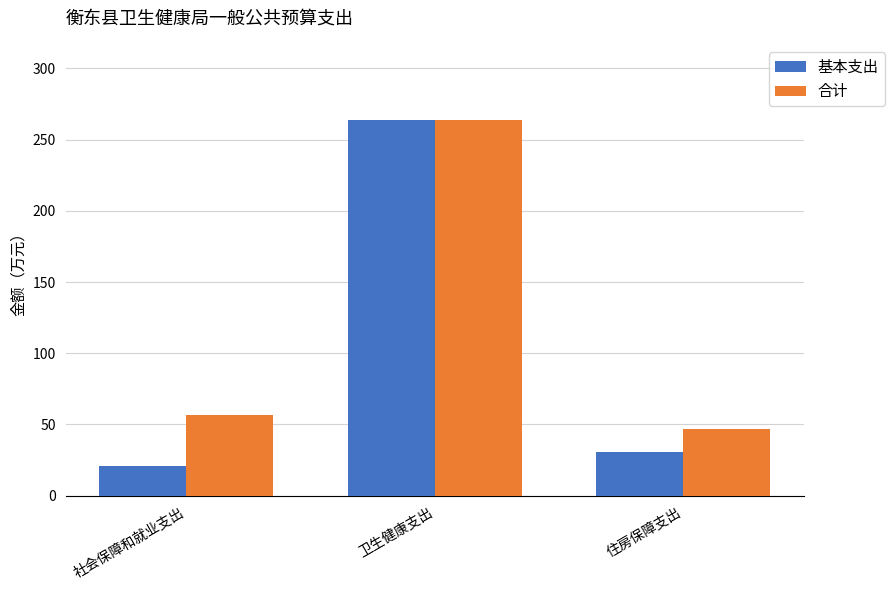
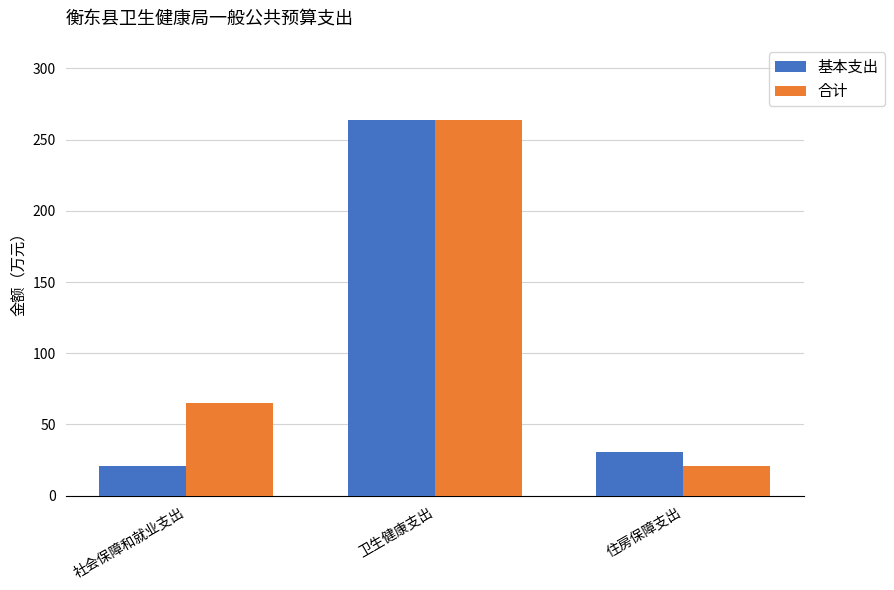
合计, 社会保障和就业支出: 56 -> 65
合计, 住房保障支出: 47 -> 21
